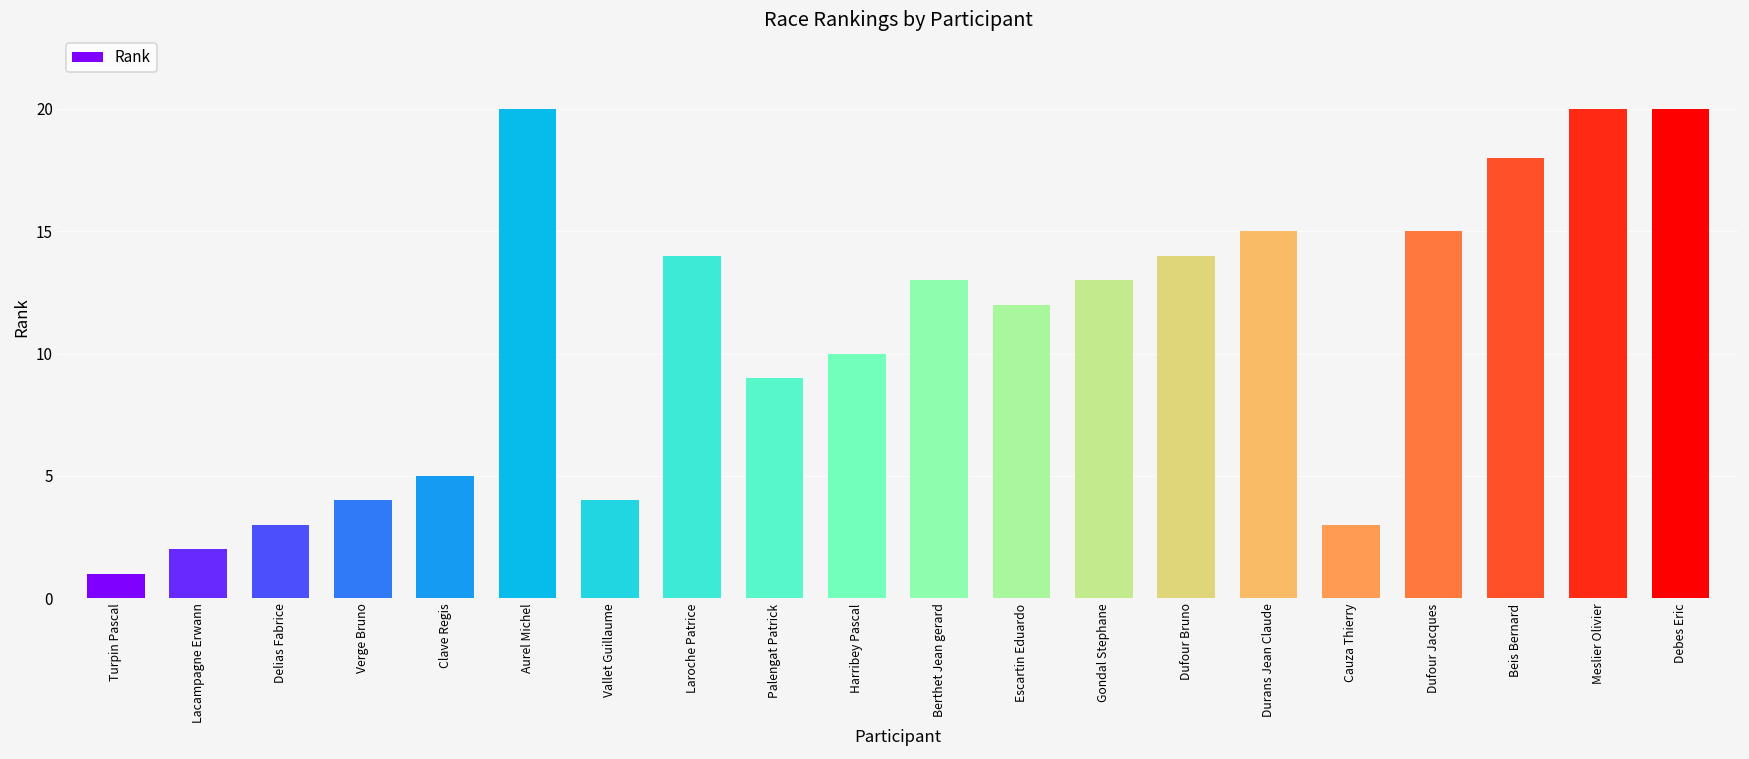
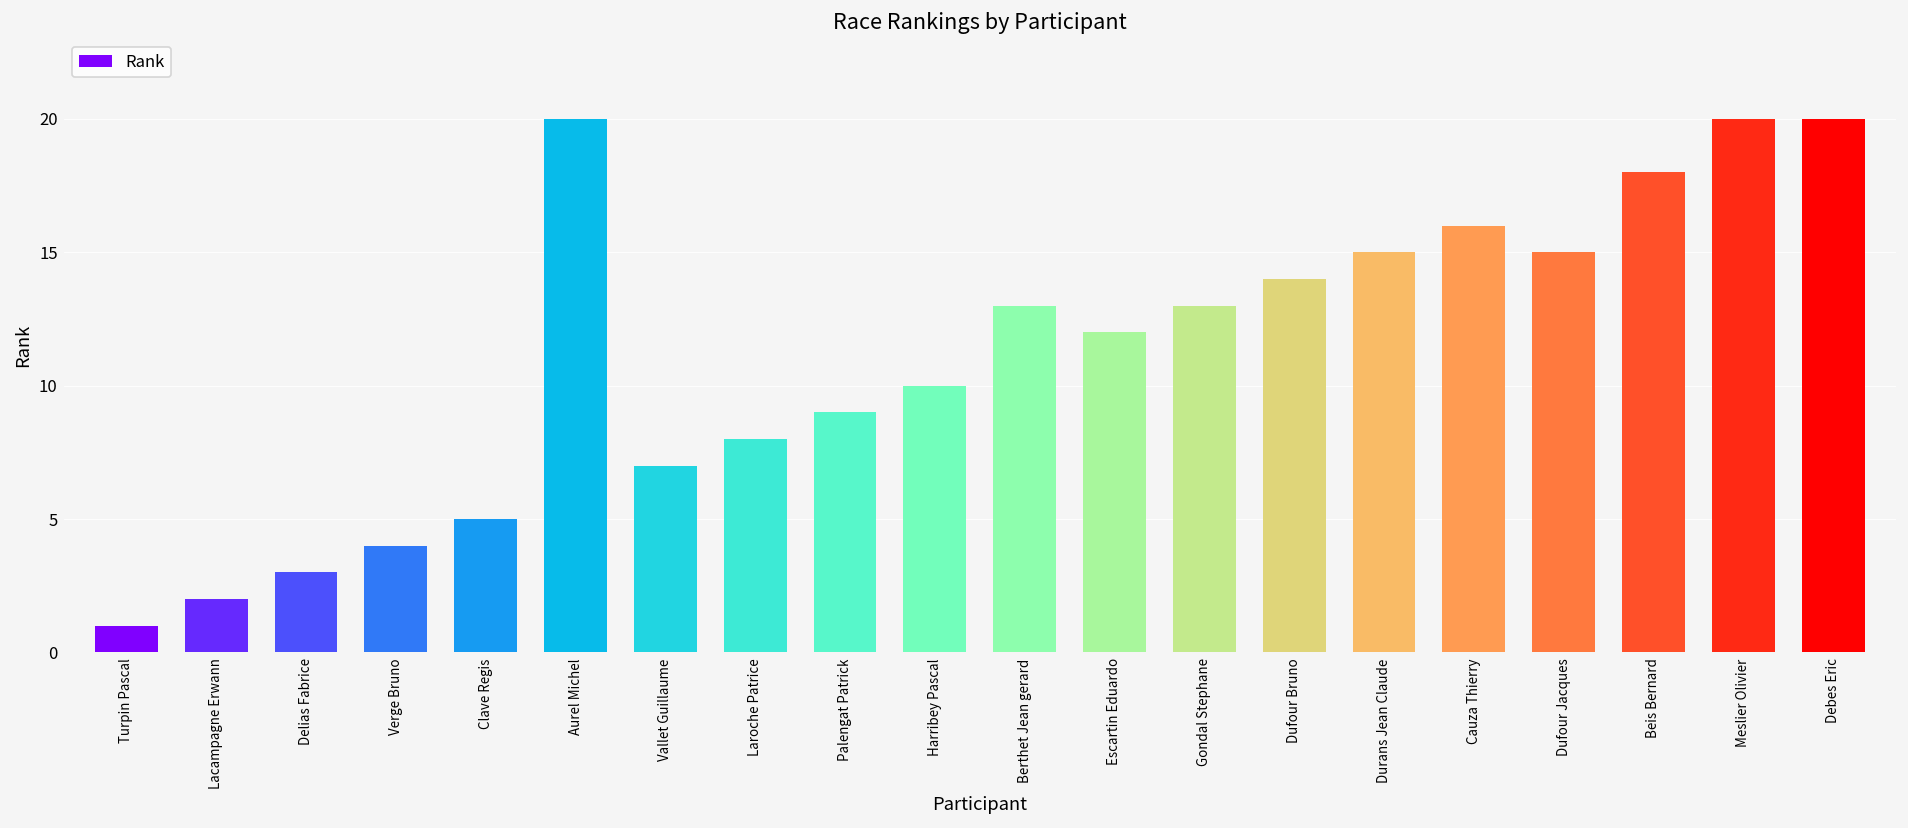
Vallet Guillaume: 4 -> 7
Laroche Patrice: 14 -> 8
Cauza Thierry: 3 -> 16
